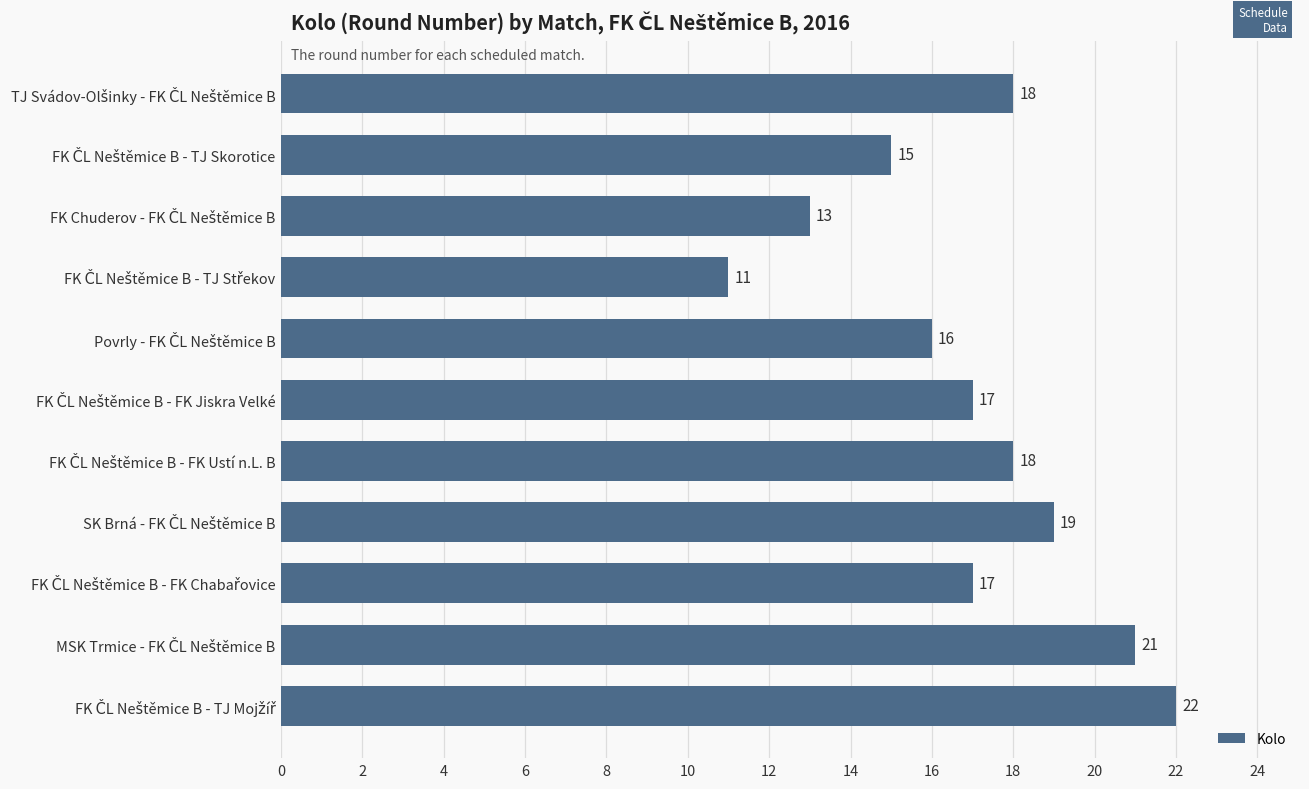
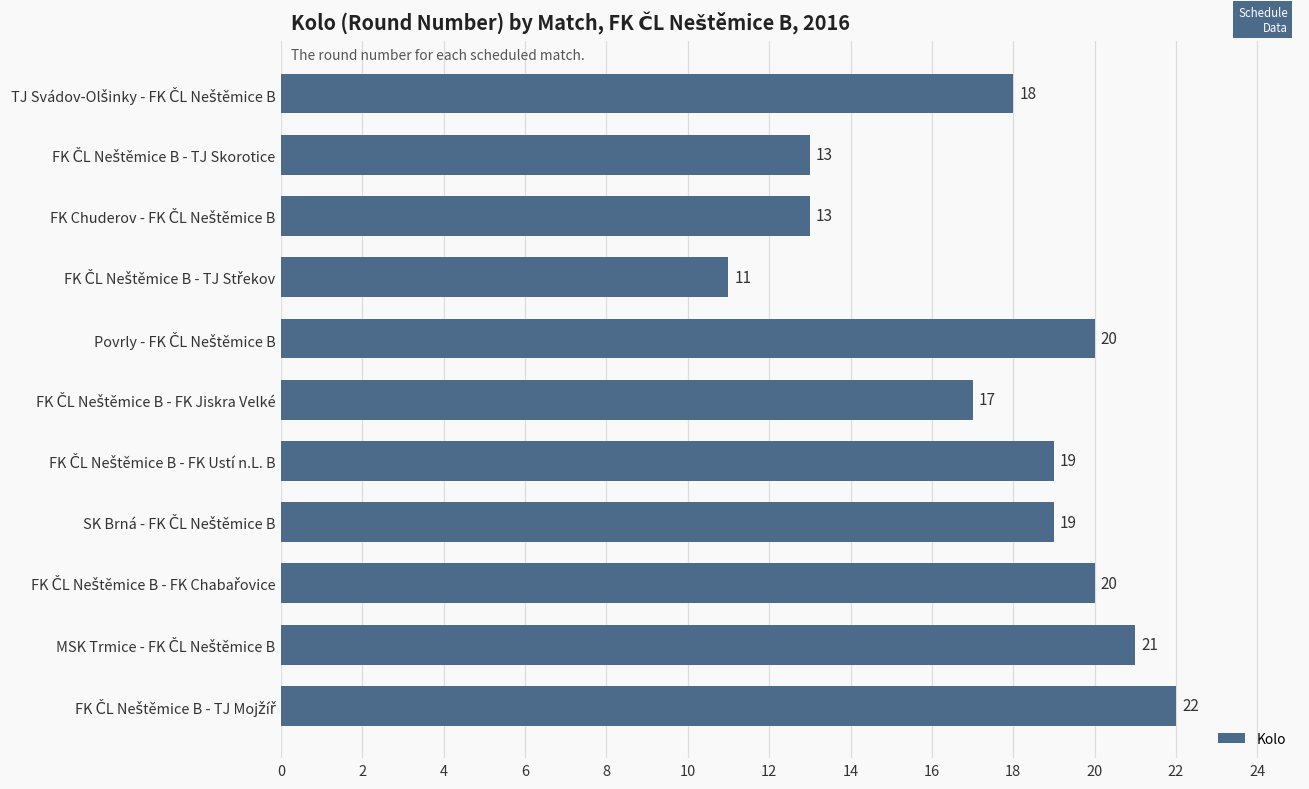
FK ČL Neštěmice B - TJ Skorotice: 15 -> 13
Povrly - FK ČL Neštěmice B: 16 -> 20
FK ČL Neštěmice B - FK Ustí n.L. B: 18 -> 19
FK ČL Neštěmice B - FK Chabařovice: 17 -> 20
